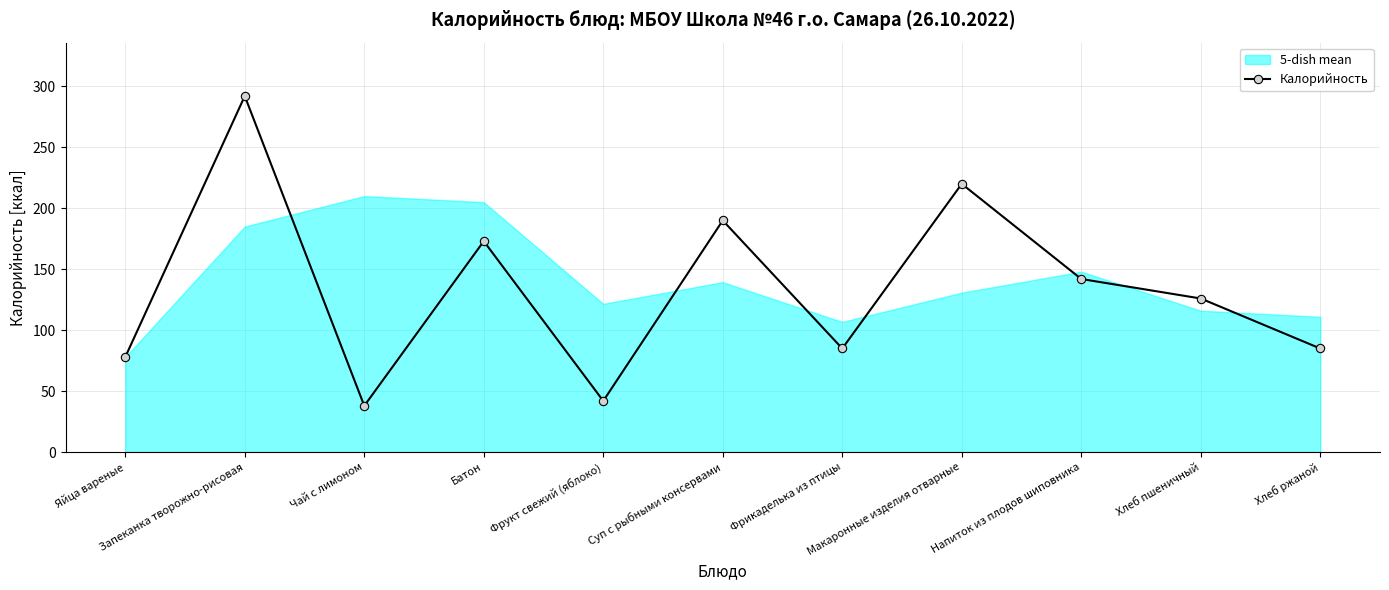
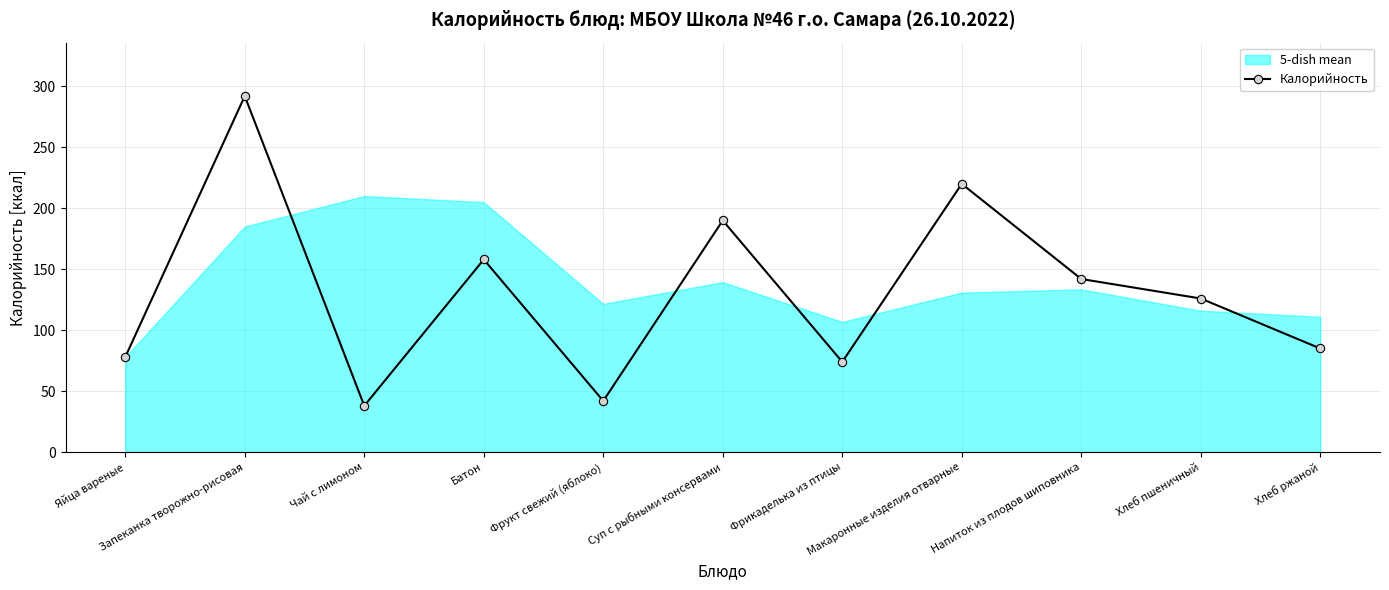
Калорийность, Батон: 173 -> 158
Калорийность, Фрикаделька из птицы: 85 -> 74
5-dish mean, Напиток из плодов шиповника: 148 -> 134
